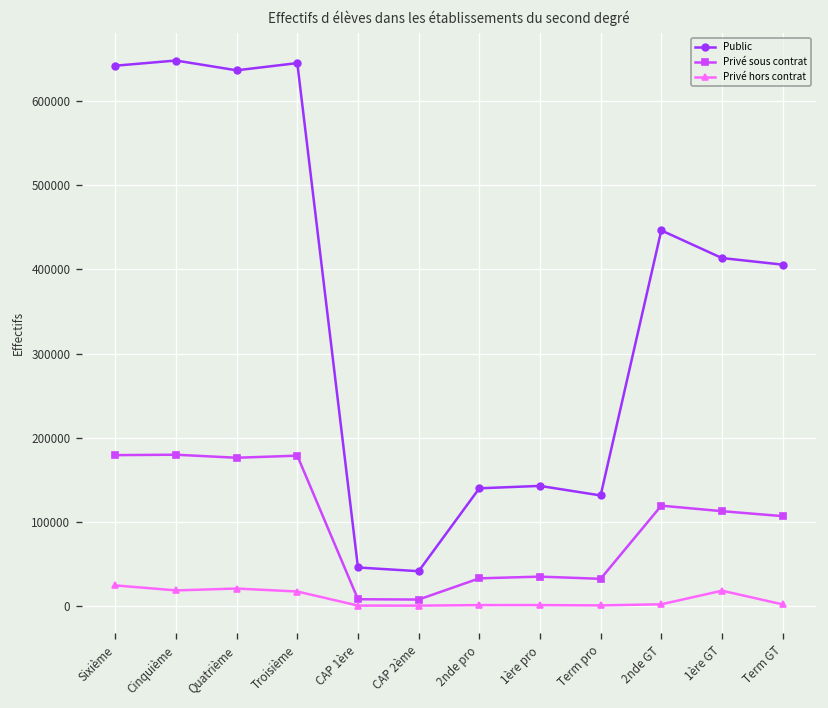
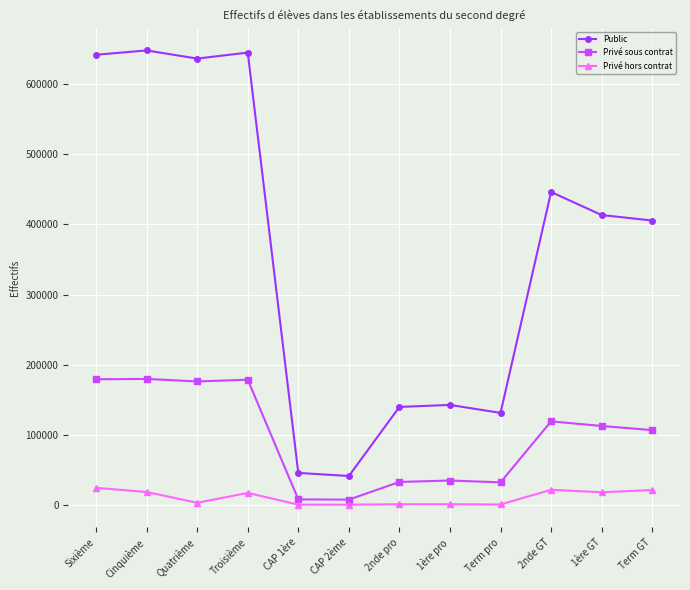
Privé hors contrat, Quatrième: 20000 -> 0
Privé hors contrat, 2nde GT: 0 -> 20000
Privé hors contrat, Term GT: 0 -> 20000
